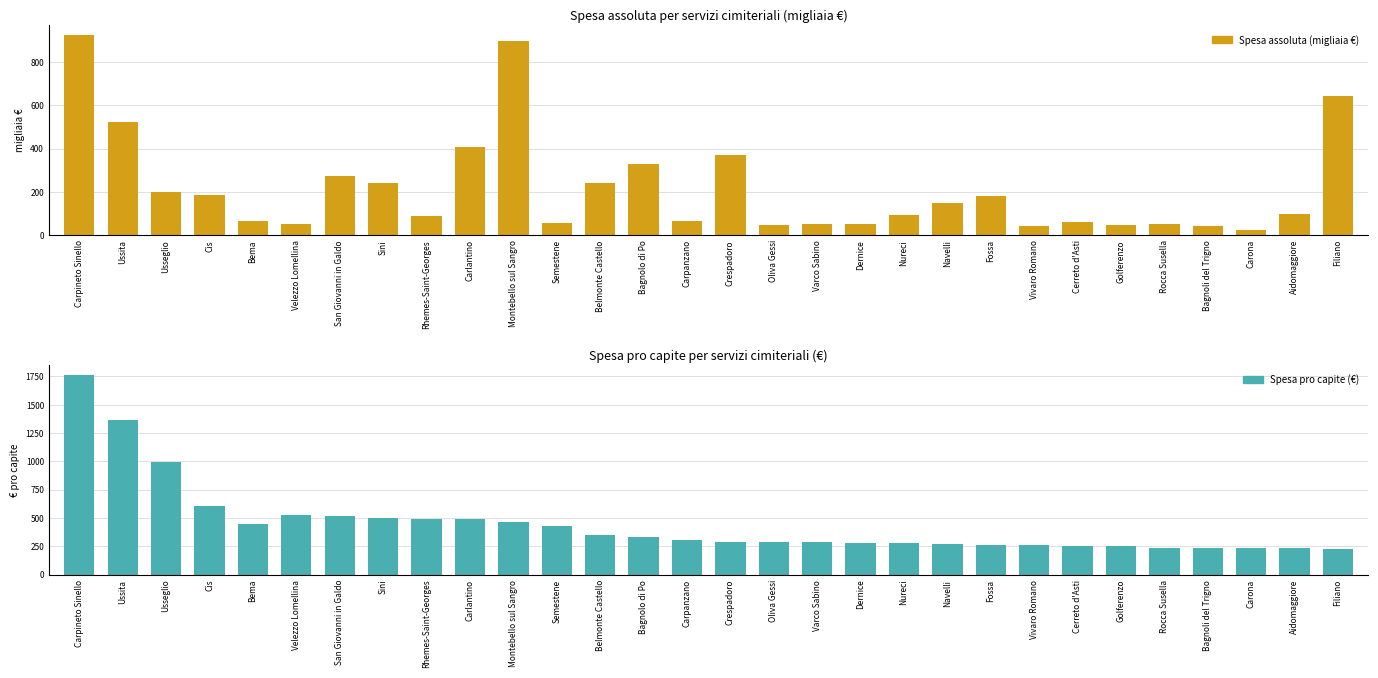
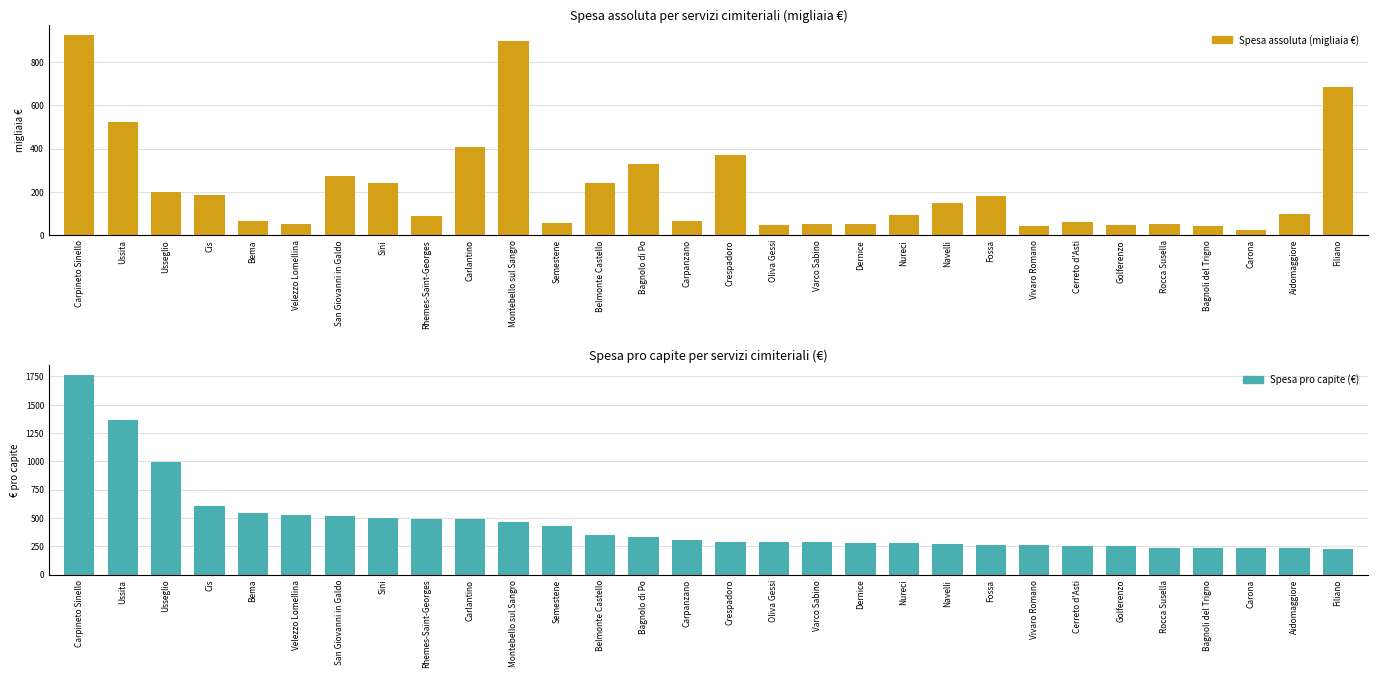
Spesa assoluta per servizi cimiteriali (migliaia €), Filiano: 650 -> 690
Spesa pro capite per servizi cimiteriali (€), Bema: 440 -> 540
